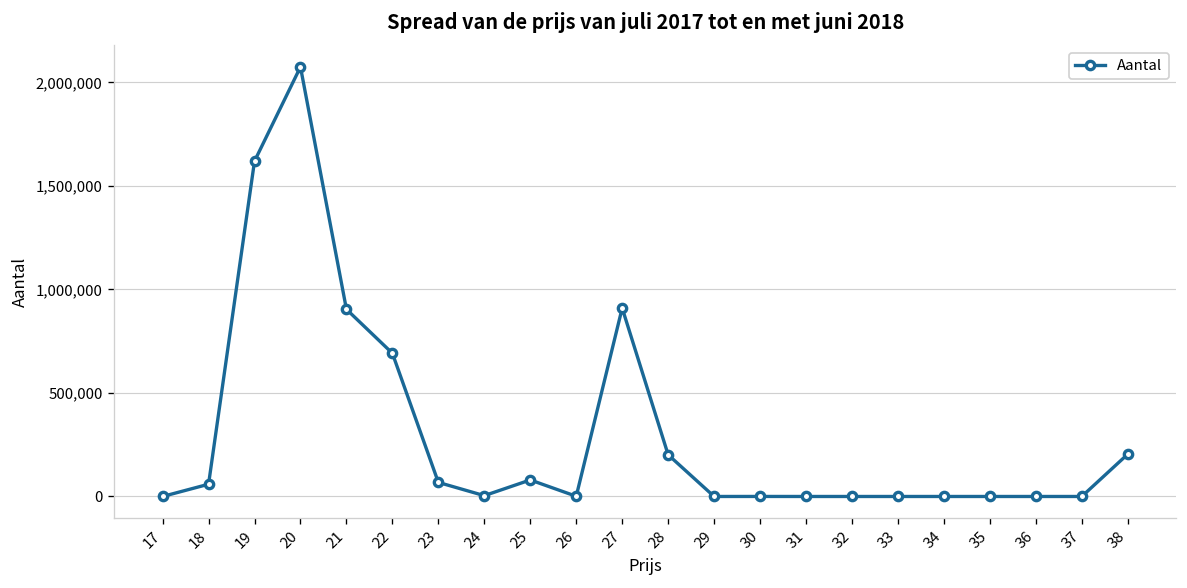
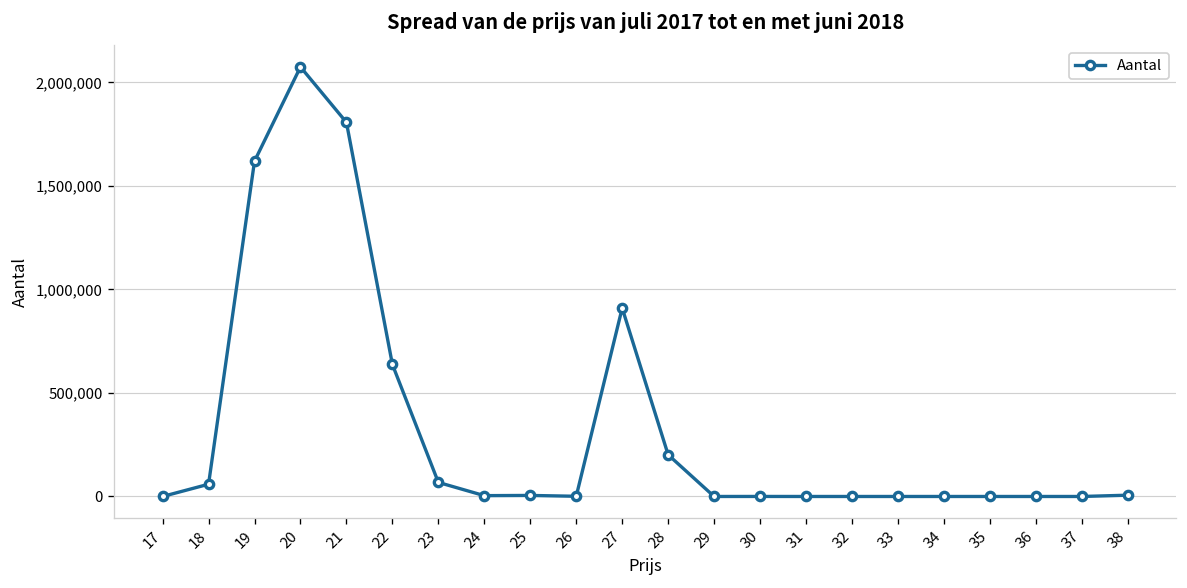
21: 900,000 -> 1,810,000
22: 690,000 -> 640,000
25: 80,000 -> 10,000
38: 200,000 -> 10,000
